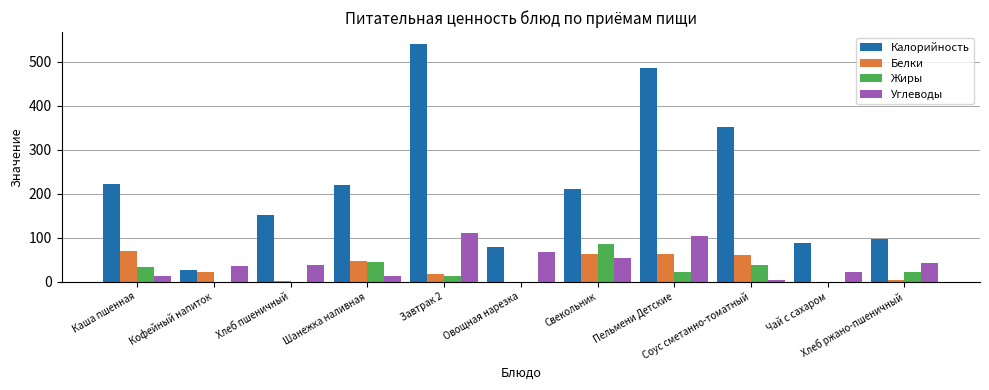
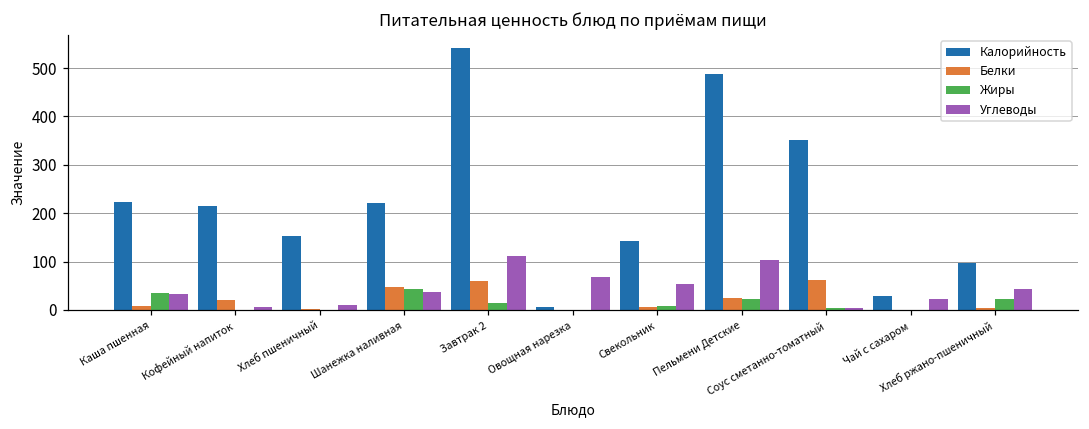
Белки, Каша пшенная: 70 -> 10
Углеводы, Каша пшенная: 10 -> 30
Калорийность, Кофейный напиток: 30 -> 220
Углеводы, Кофейный напиток: 40 -> 10
Углеводы, Хлеб пшеничный: 40 -> 10
Углеводы, Шанежка наливная: 10 -> 40
Белки, Завтрак 2: 20 -> 60
Калорийность, Овощная нарезка: 80 -> 10
Калорийность, Свекольник: 210 -> 140
Белки, Свекольник: 60 -> 10
Жиры, Свекольник: 90 -> 10
Белки, Пельмени Детские: 60 -> 20
Жиры, Соус сметанно-томатный: 40 -> 0
Калорийность, Чай с сахаром: 90 -> 30
